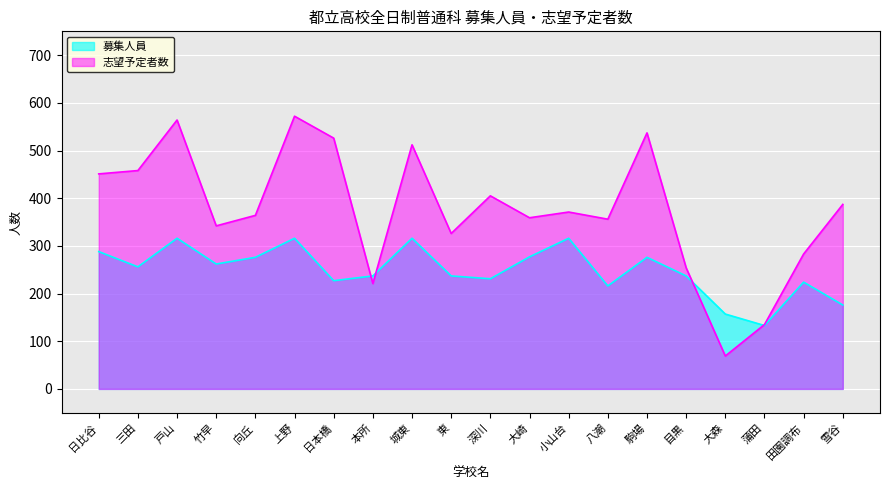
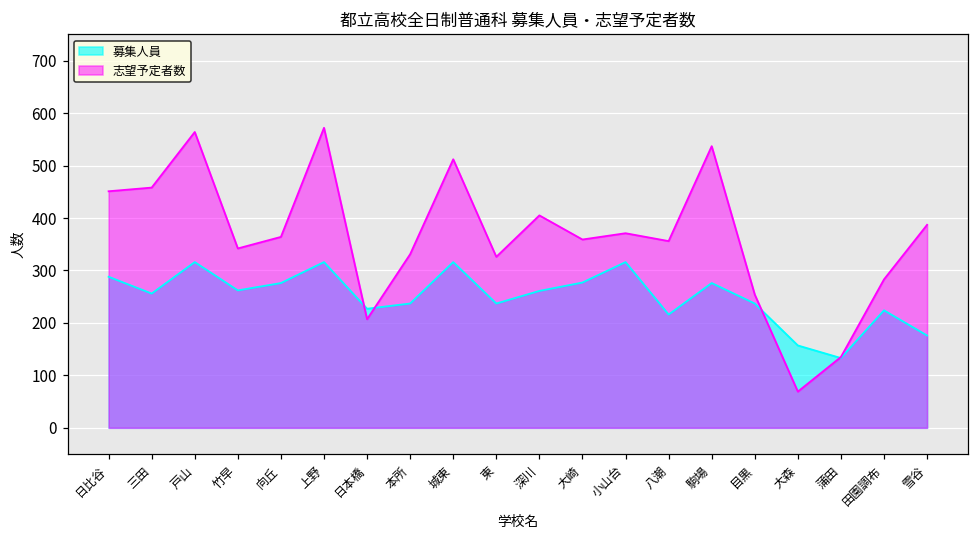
志望予定者数, 日本橋: 530 -> 210
志望予定者数, 本所: 220 -> 330
募集人員, 深川: 230 -> 260
